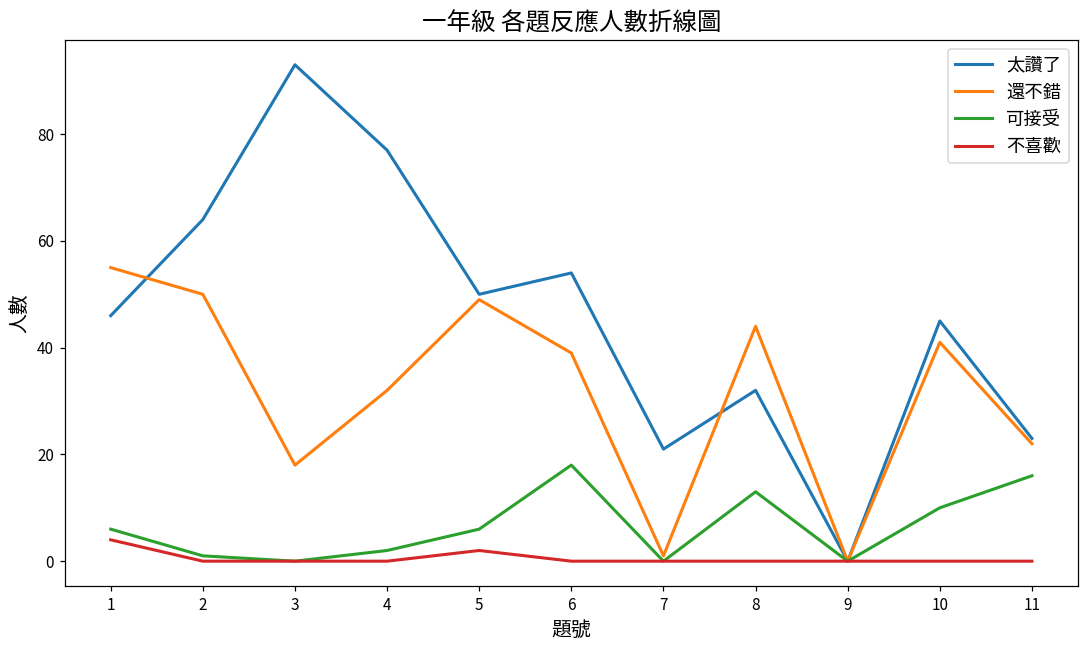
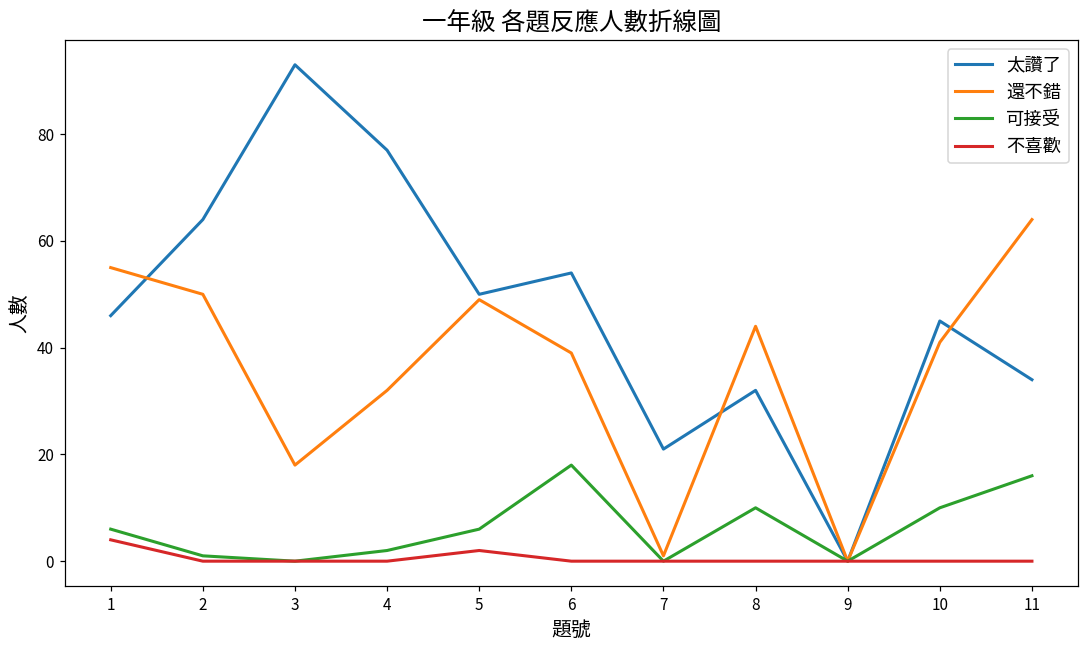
可接受, 8: 13 -> 10
太讚了, 11: 23 -> 34
還不錯, 11: 22 -> 64
